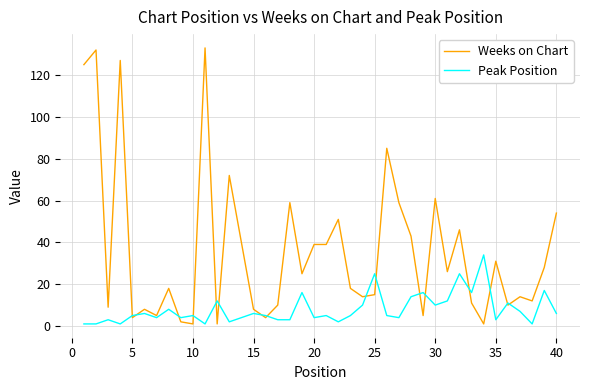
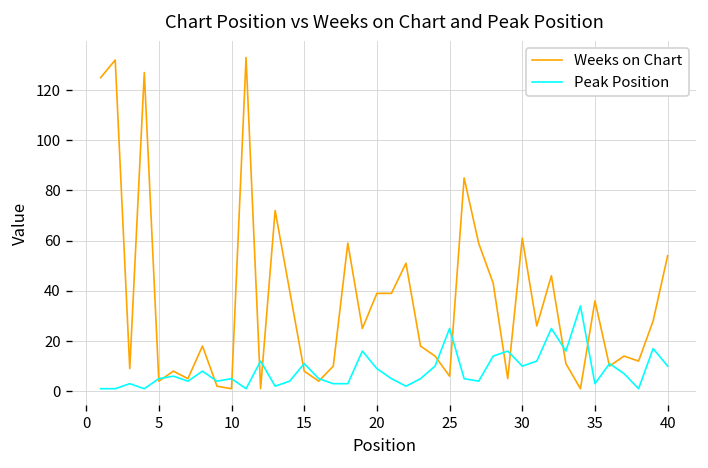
Peak Position, 15: 6 -> 11
Peak Position, 20: 4 -> 9
Weeks on Chart, 25: 15 -> 6
Weeks on Chart, 35: 31 -> 36
Peak Position, 40: 6 -> 10
